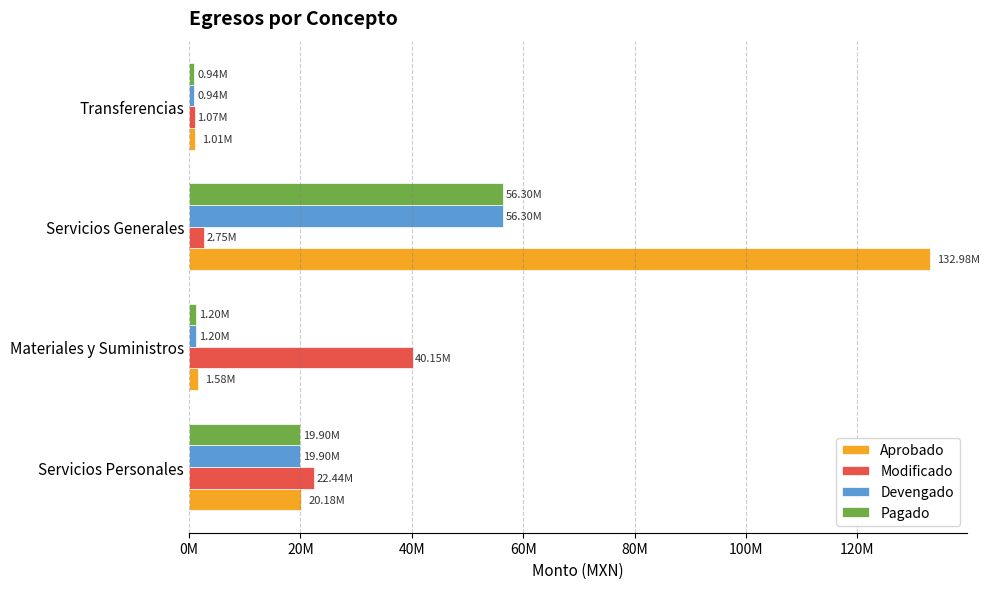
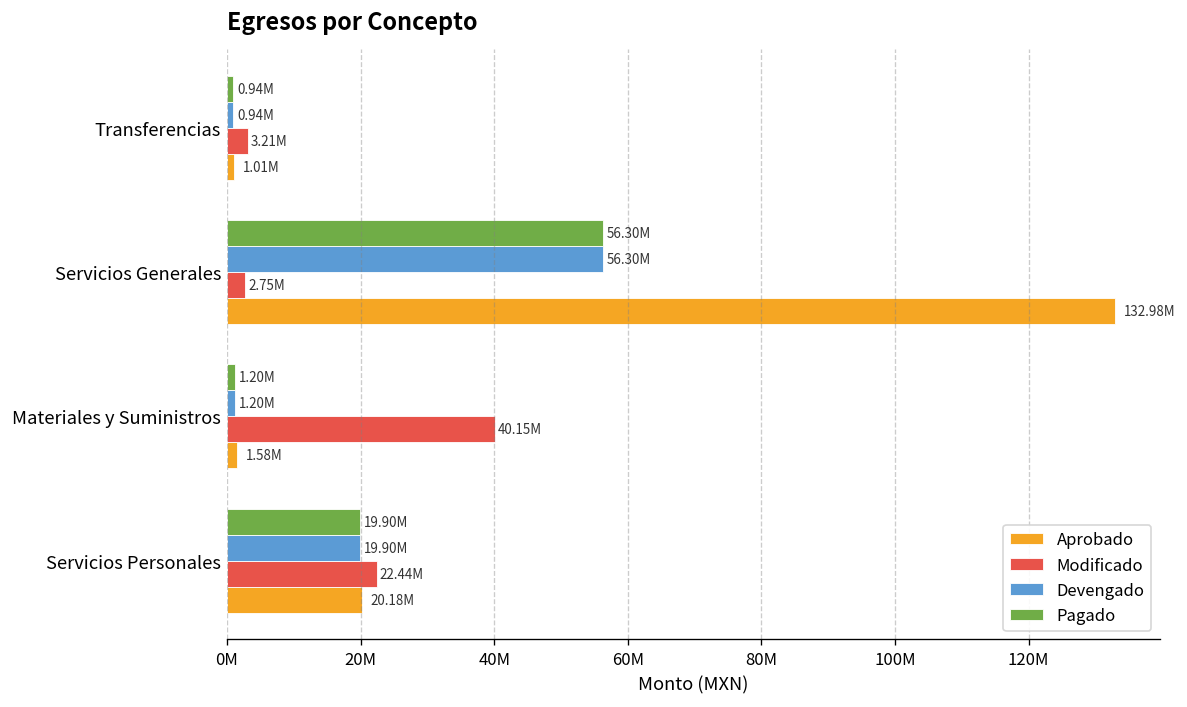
Modificado, Transferencias: 1.07M -> 3.21M
